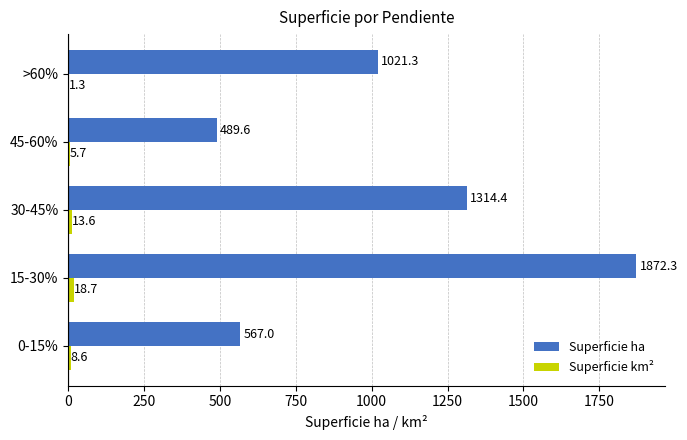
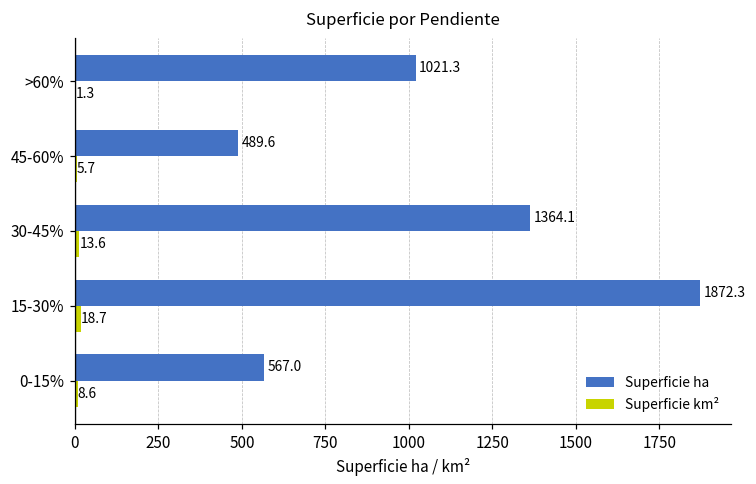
Superficie ha, 30-45%: 1314.4 -> 1364.1
